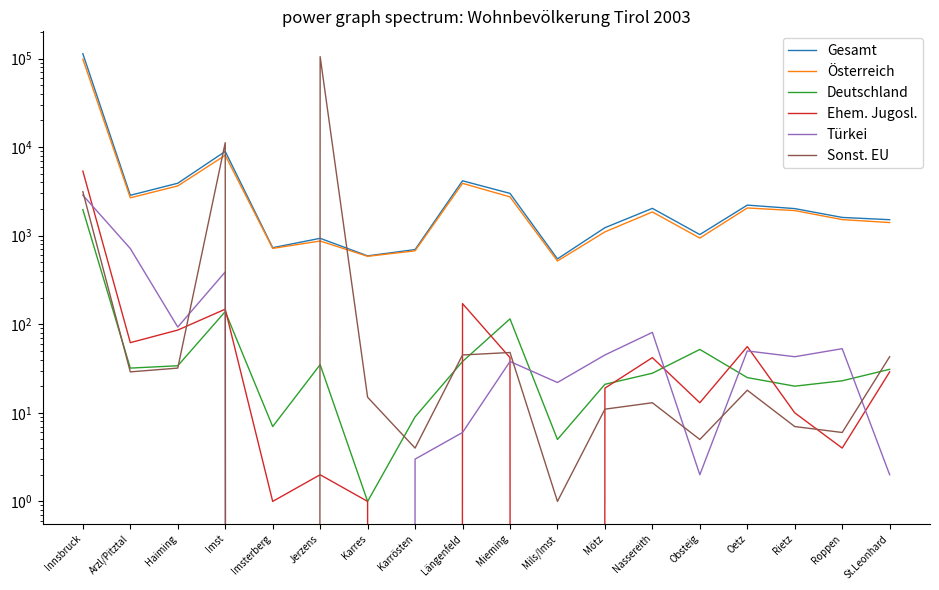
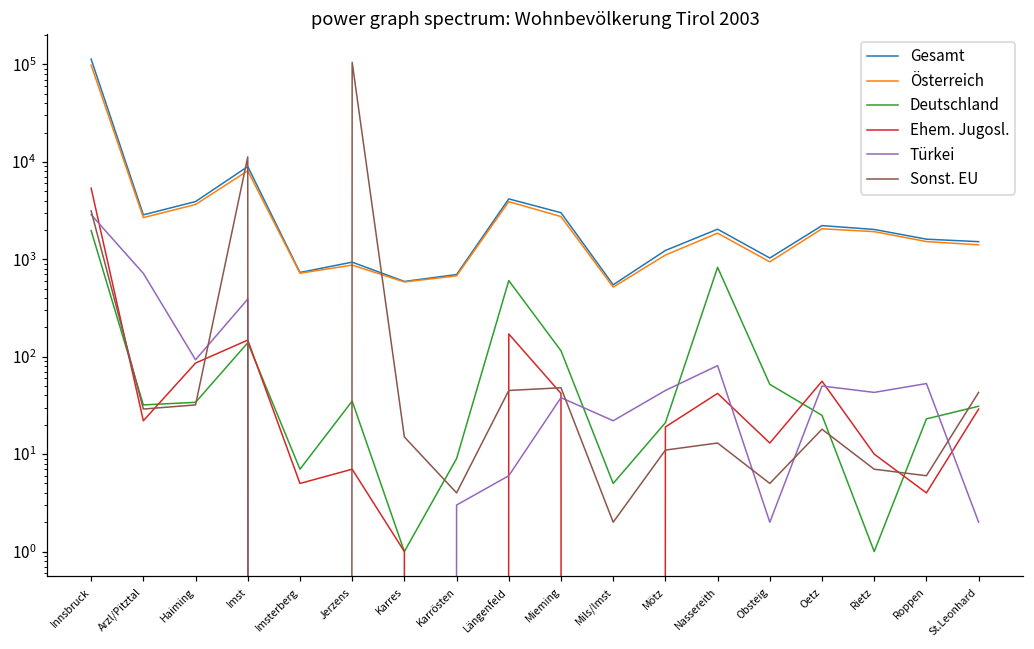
Ehem. Jugosl., Arzl/Pitztal: 60 -> 22
Ehem. Jugosl., Imsterberg: 1 -> 5
Ehem. Jugosl., Jerzens: 2 -> 7
Deutschland, Längenfeld: 38 -> 600
Sonst. EU, Mils/Imst: 1 -> 2
Deutschland, Nassereith: 28 -> 800
Deutschland, Rietz: 20 -> 1
